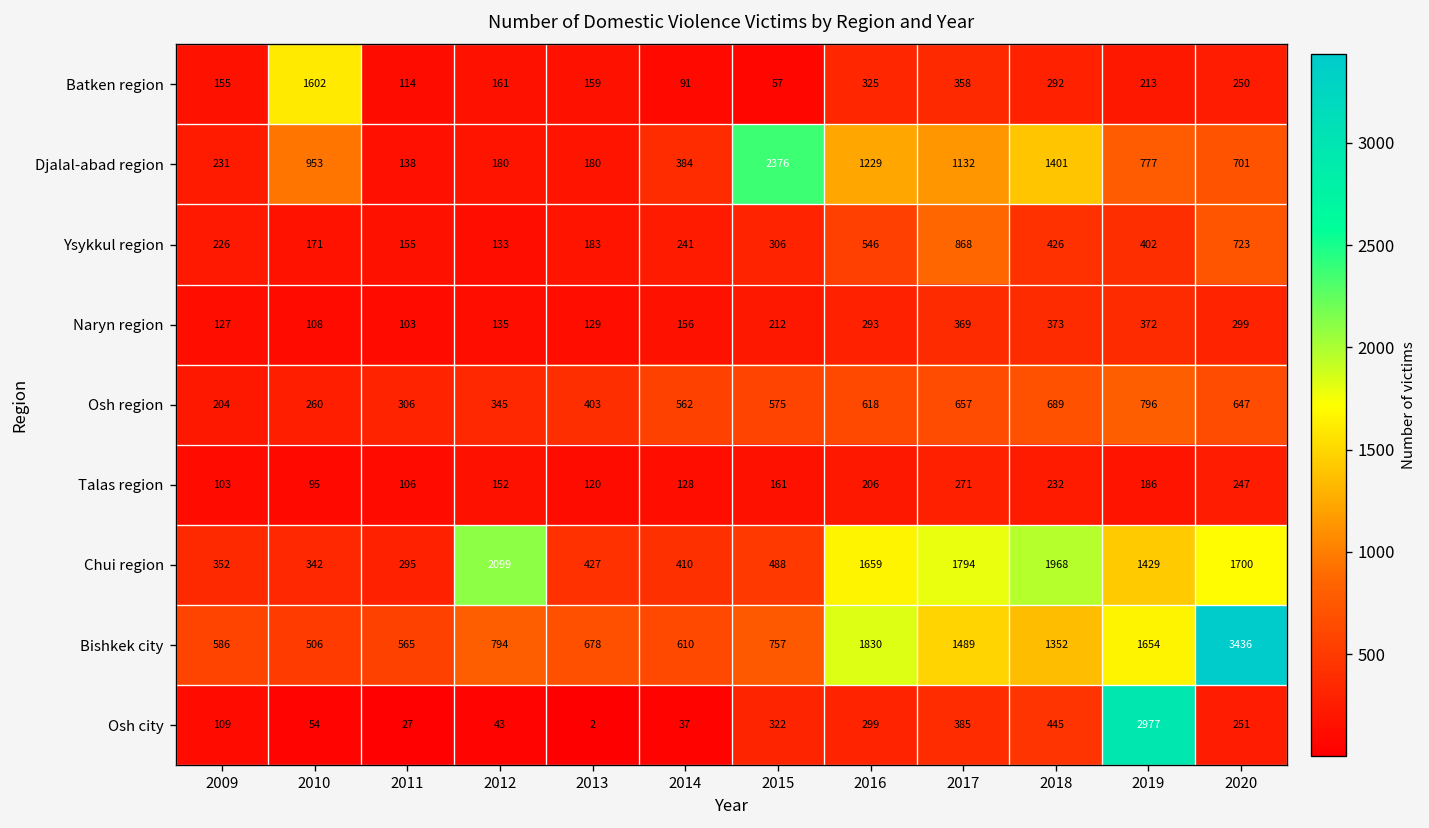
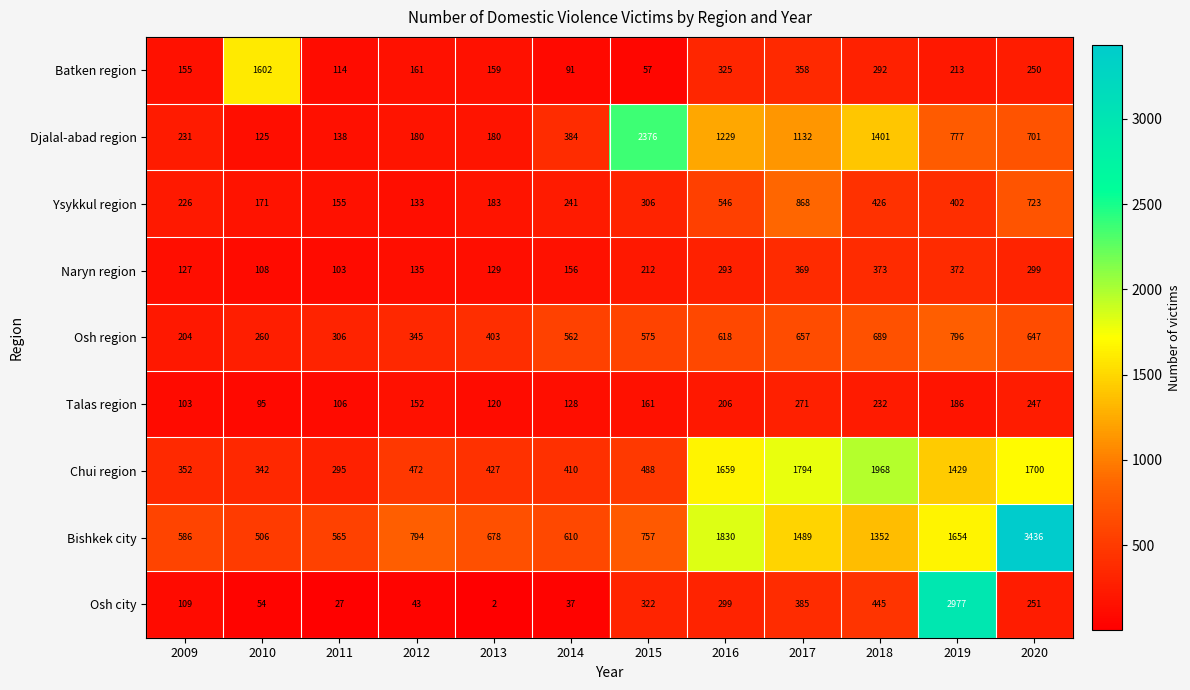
Djalal-abad region, 2010: 953 -> 125
Chui region, 2012: 2099 -> 472
